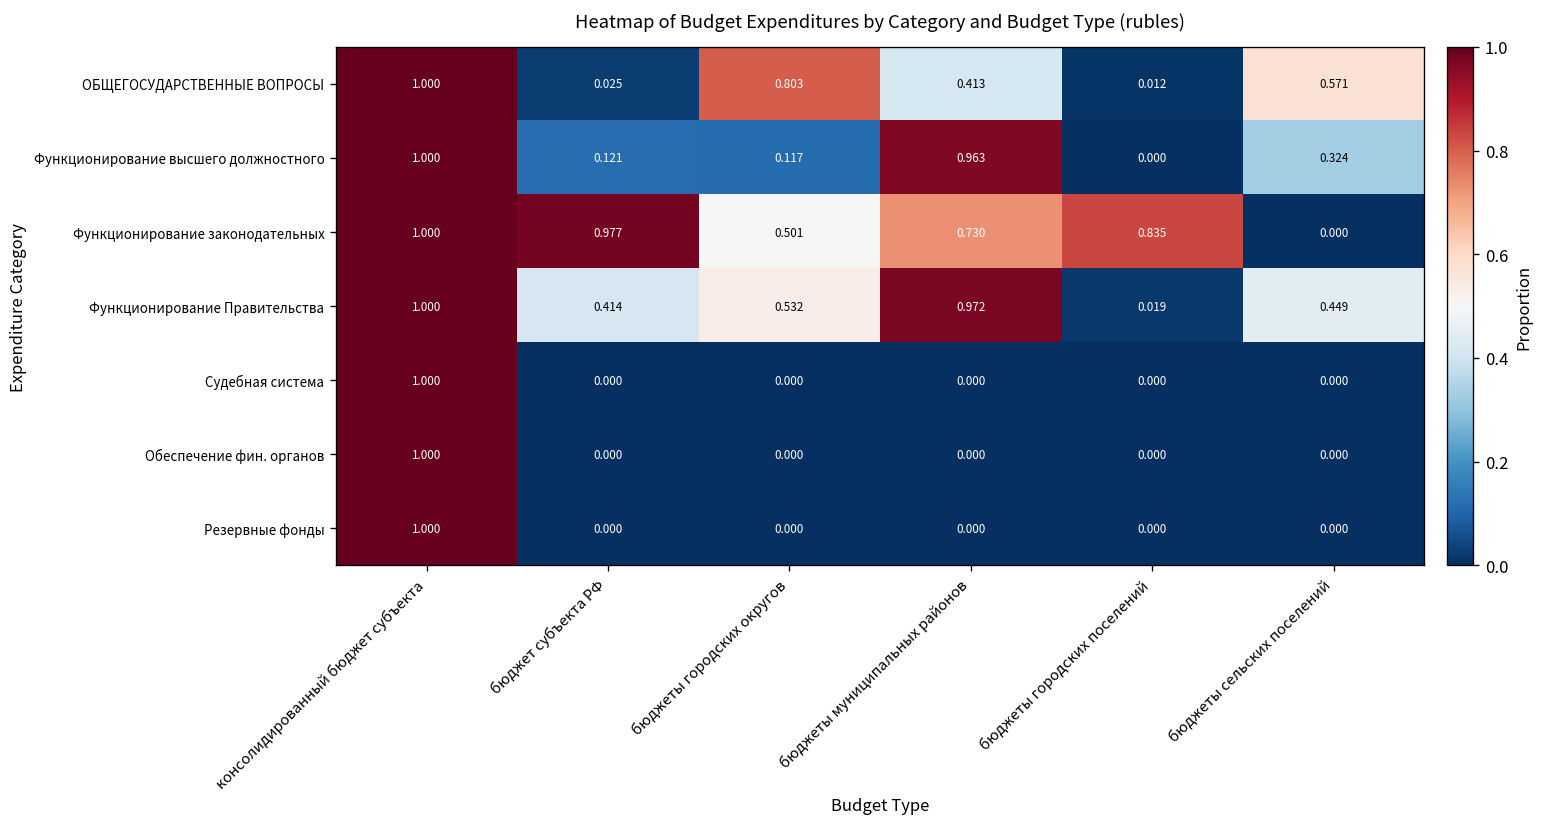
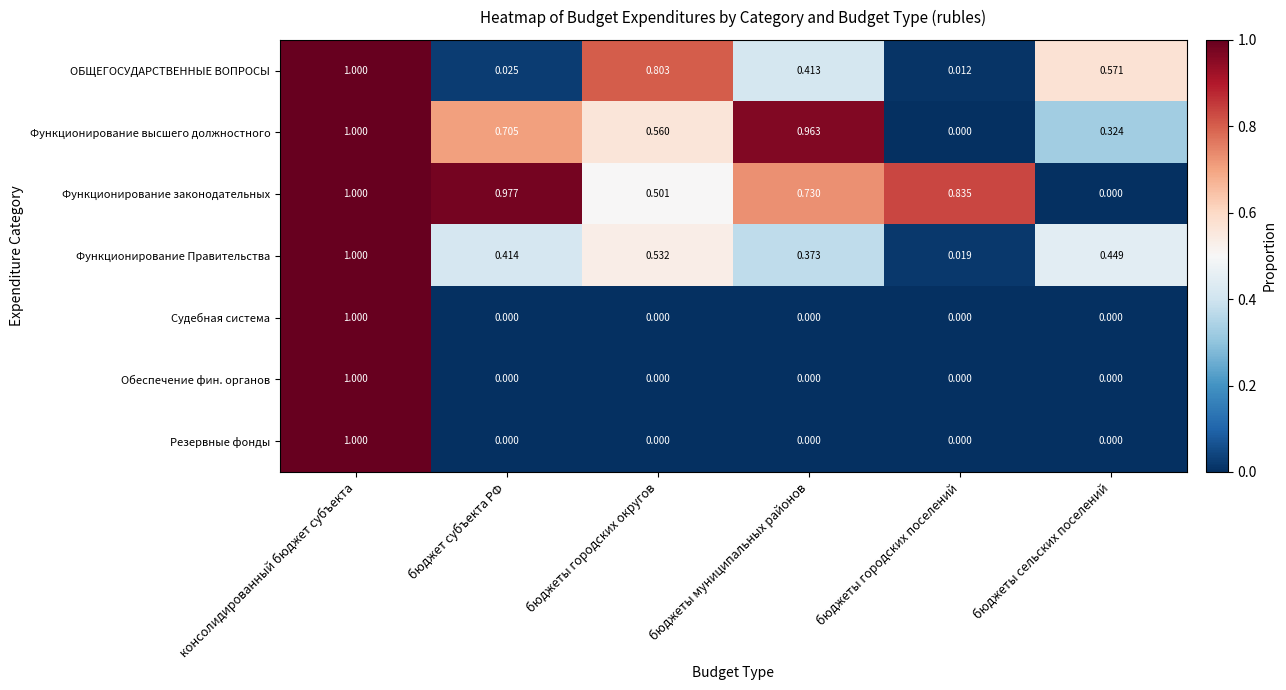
Функционирование высшего должностного, бюджет субъекта РФ: 0.121 -> 0.705
Функционирование высшего должностного, бюджеты городских округов: 0.117 -> 0.560
Функционирование Правительства, бюджеты муниципальных районов: 0.972 -> 0.373
